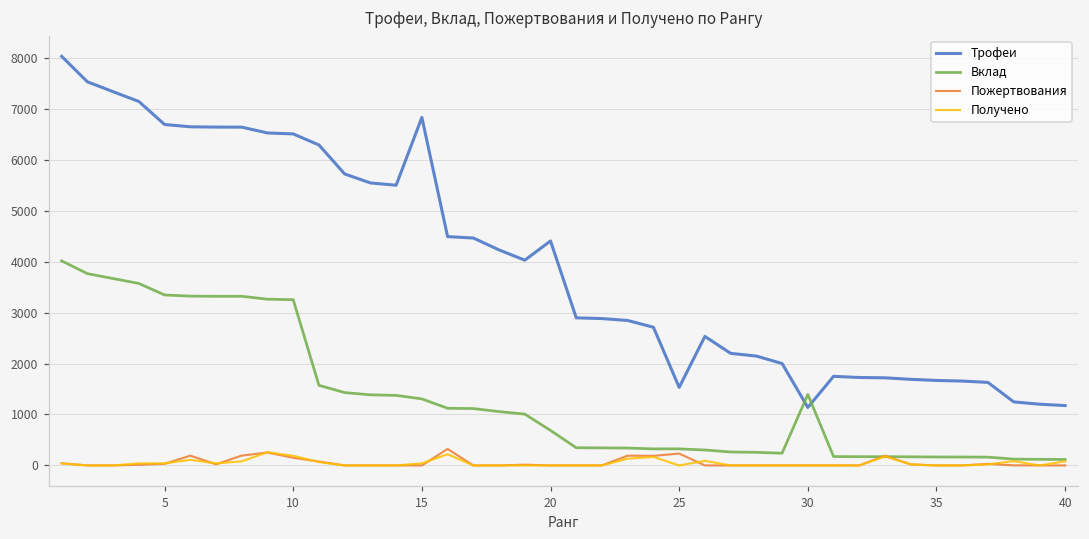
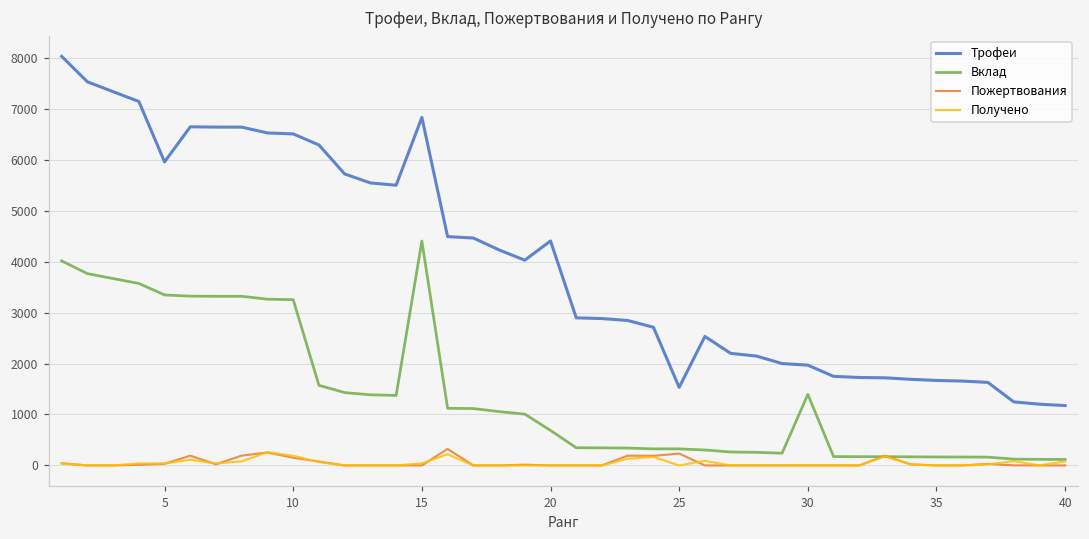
Трофеи, 5: 6700 -> 6000
Вклад, 15: 1300 -> 4400
Трофеи, 30: 1100 -> 2000
